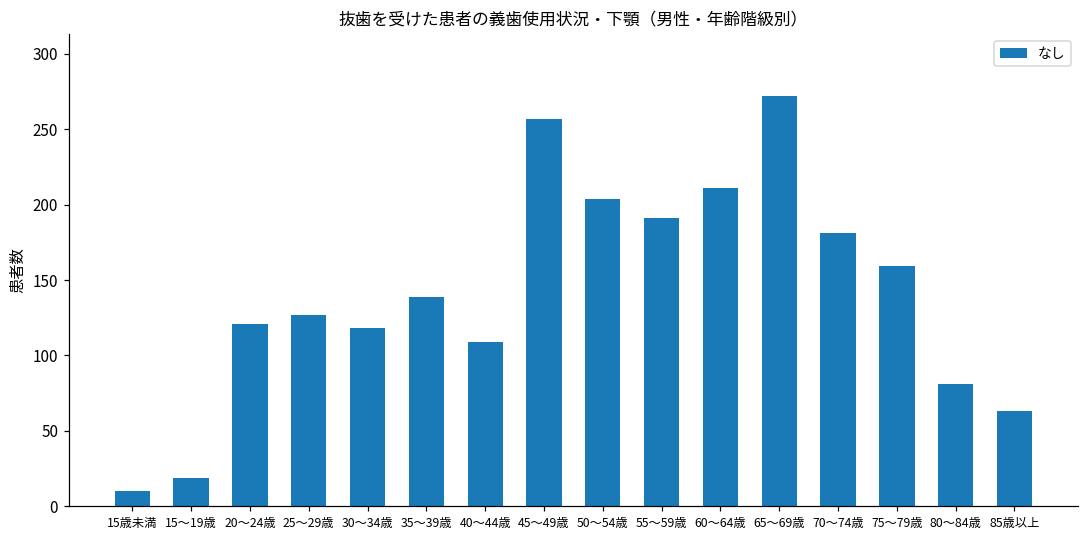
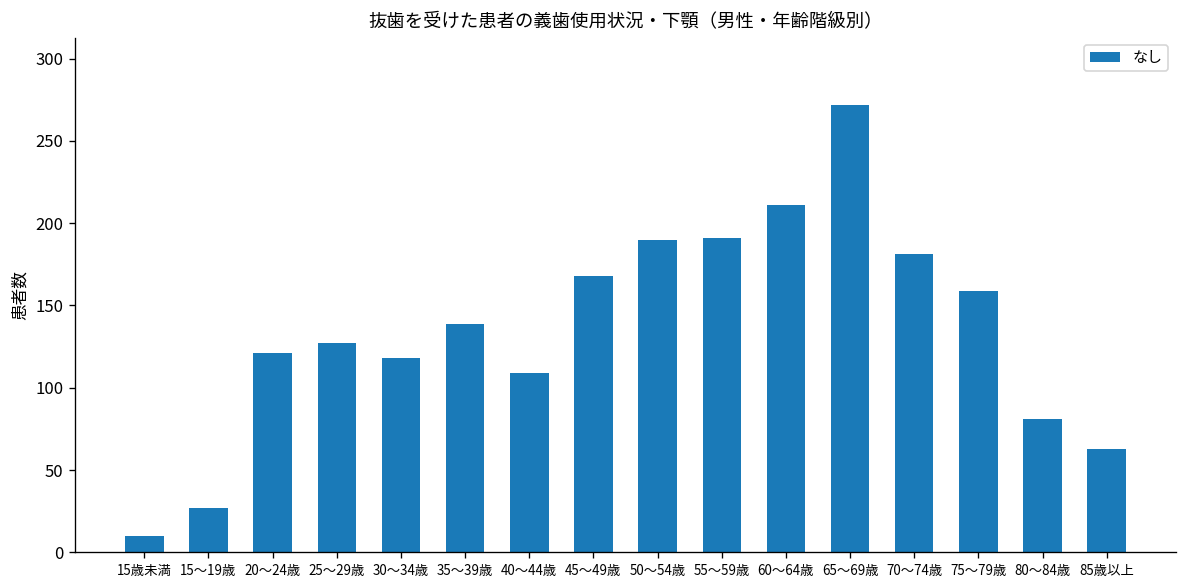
15～19歳: 19 -> 27
45～49歳: 257 -> 168
50～54歳: 204 -> 190
